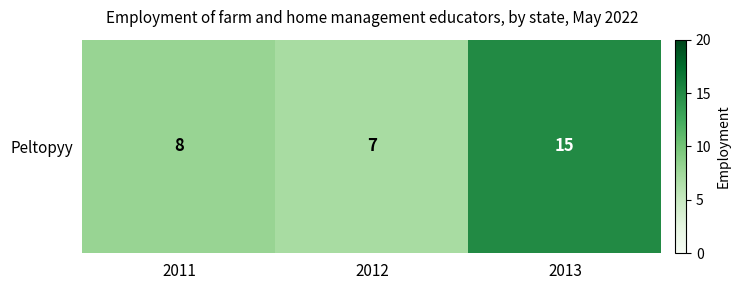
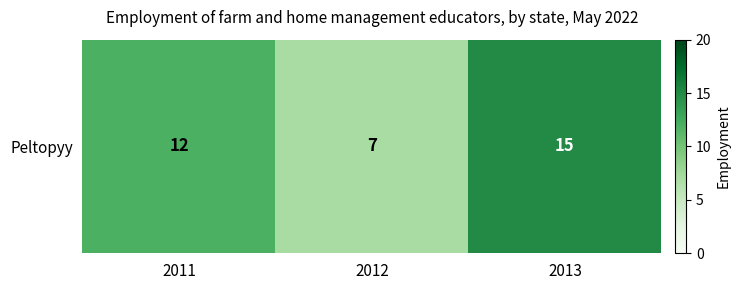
Peltopyy, 2011: 8 -> 12
